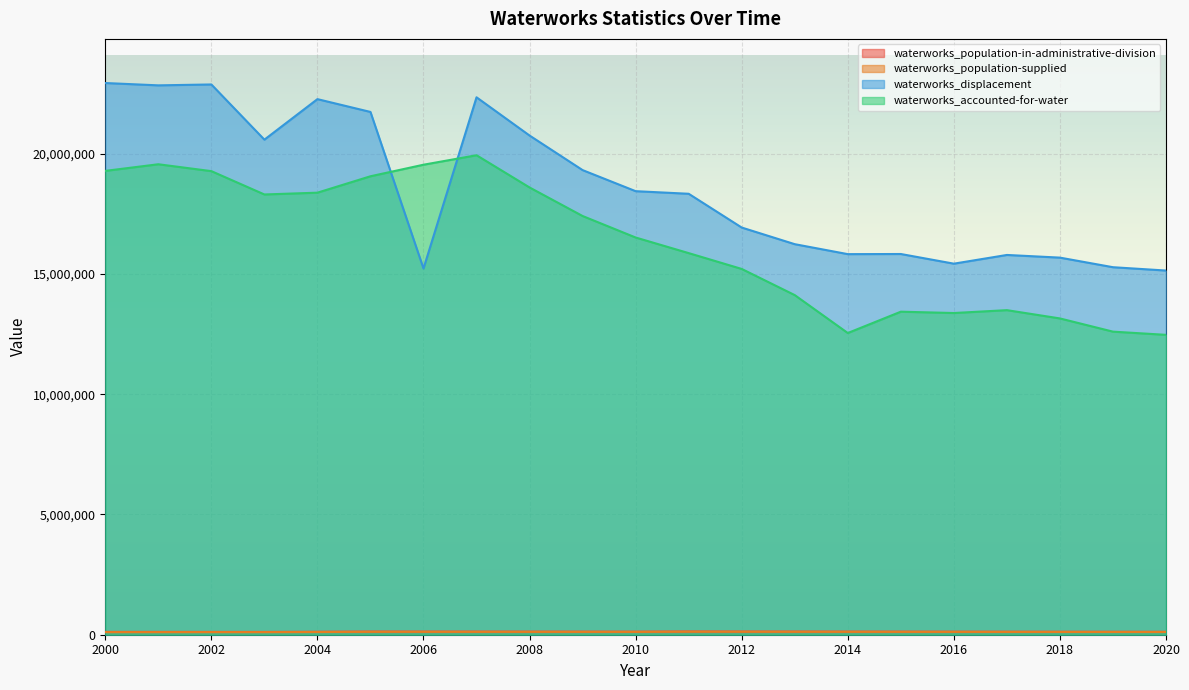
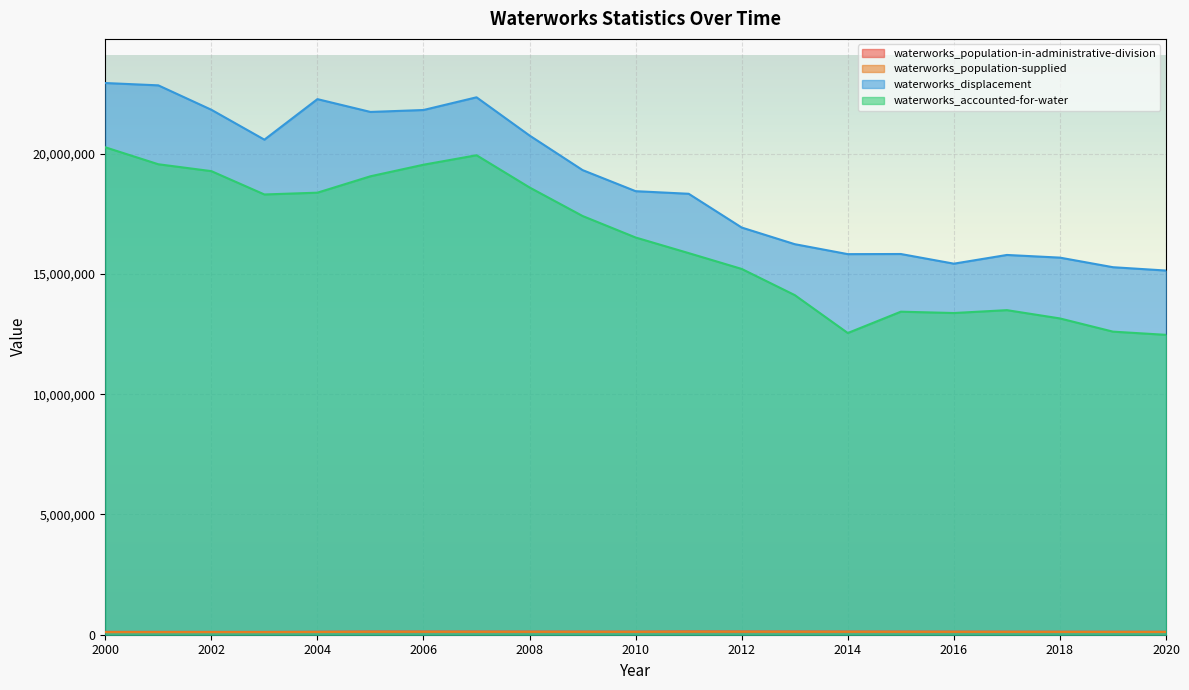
waterworks_accounted-for-water, 2000: 19,300,000 -> 20,300,000
waterworks_displacement, 2002: 22,900,000 -> 21,800,000
waterworks_displacement, 2006: 15,200,000 -> 21,800,000
